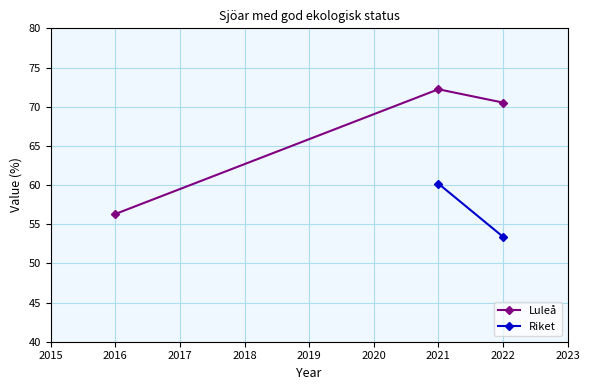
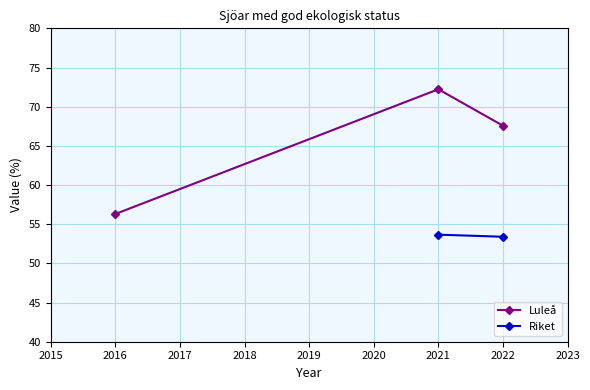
Riket, 2021: 60 -> 54
Luleå, 2022: 71 -> 68
